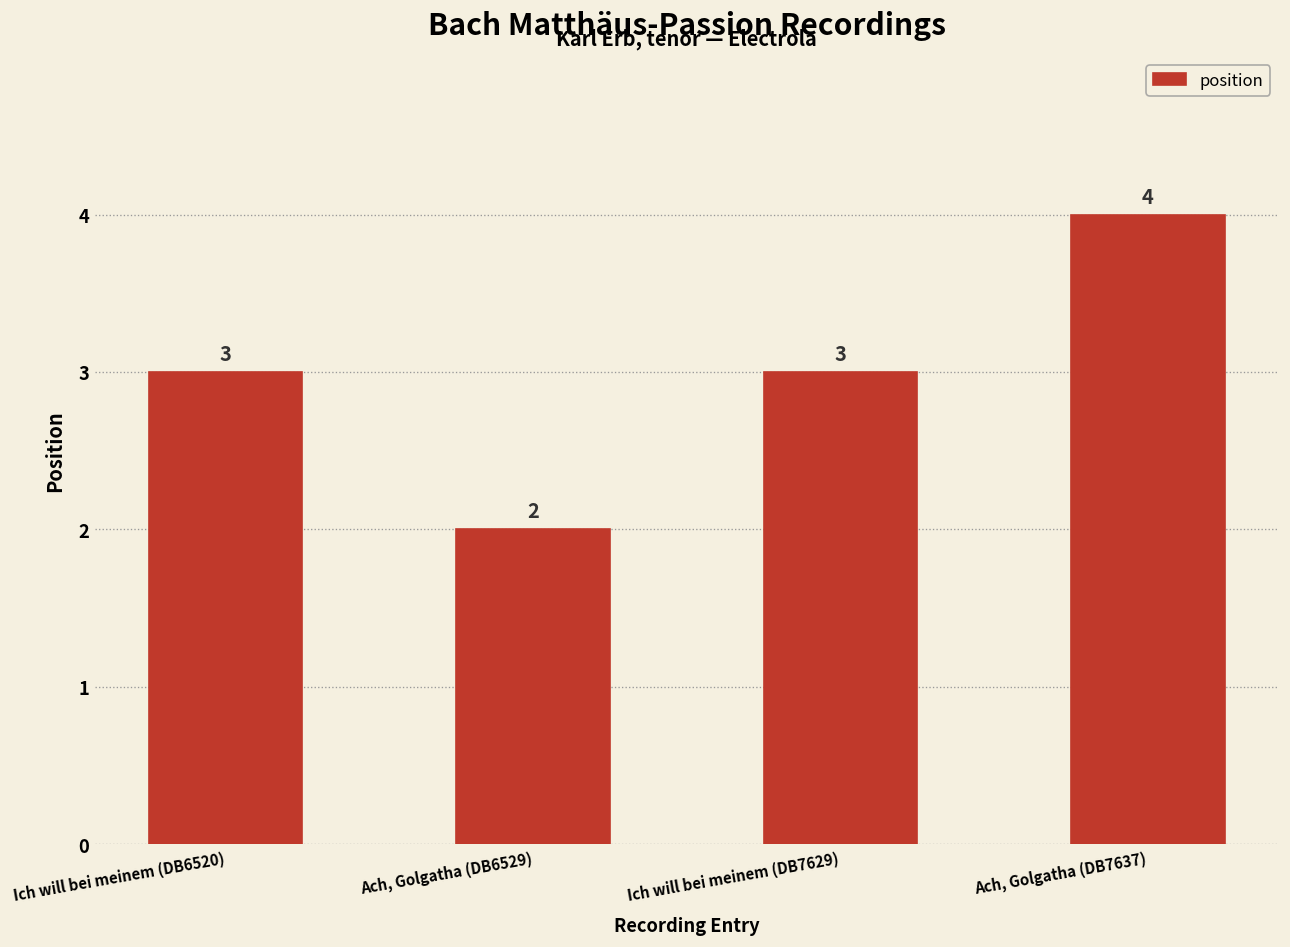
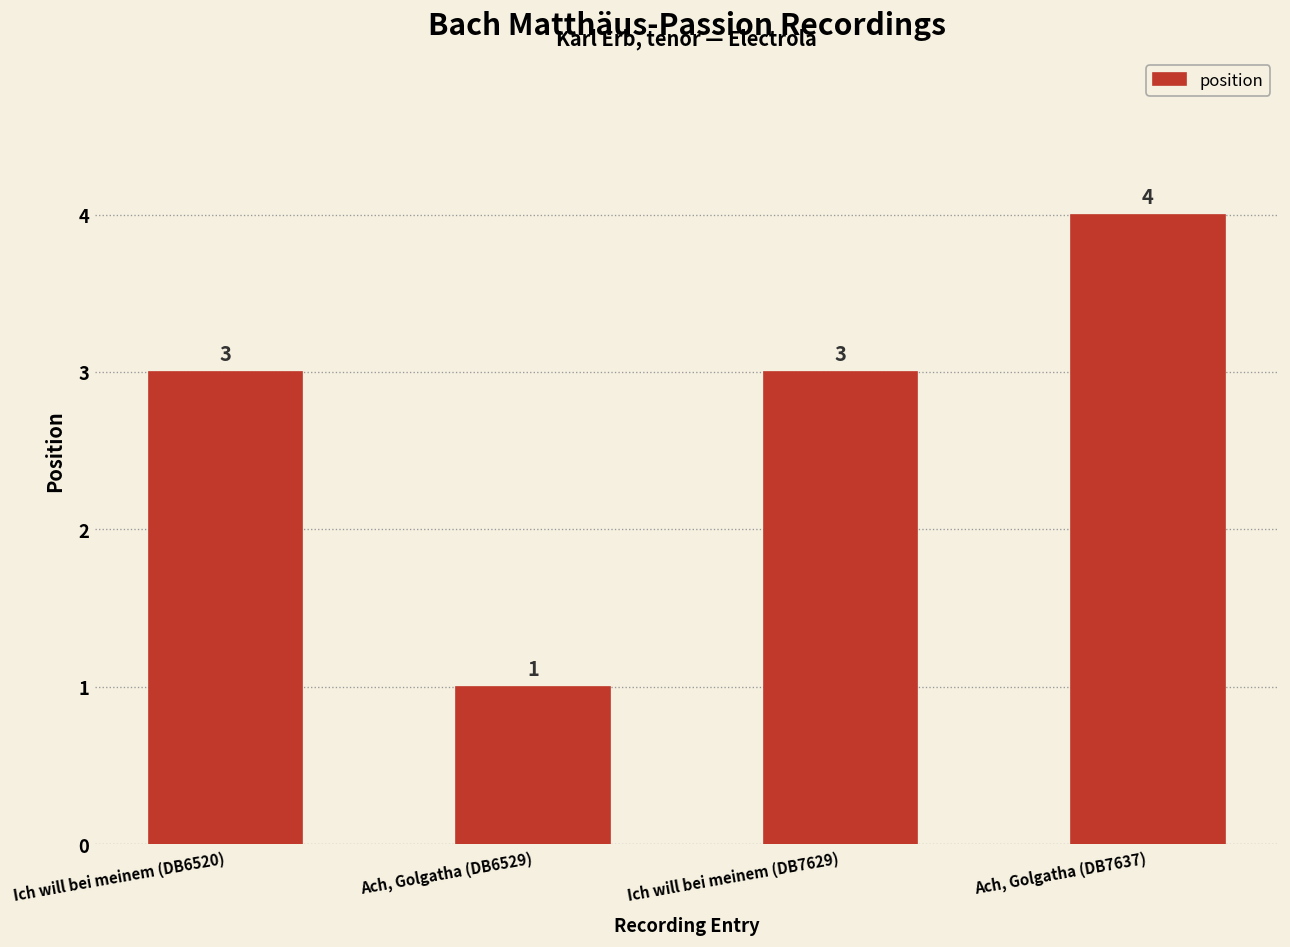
Ach, Golgatha (DB6529): 2 -> 1
